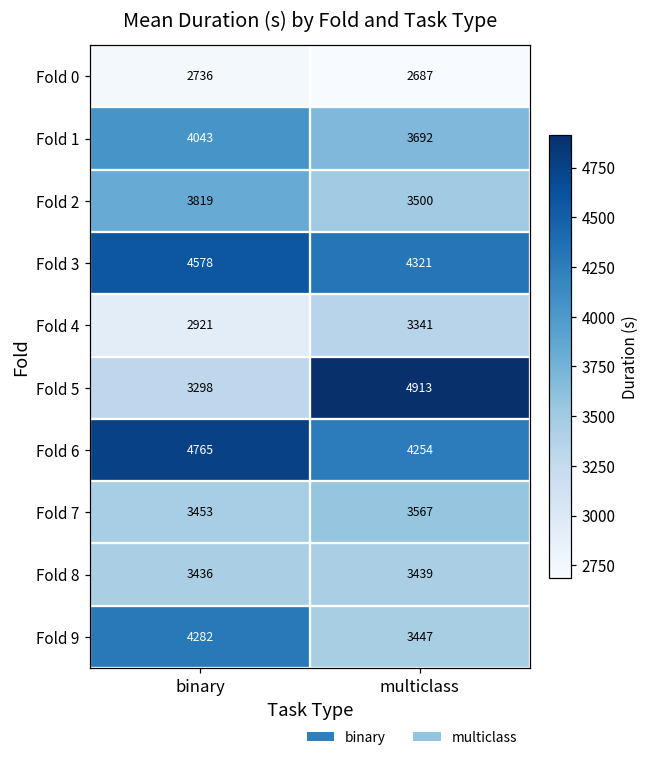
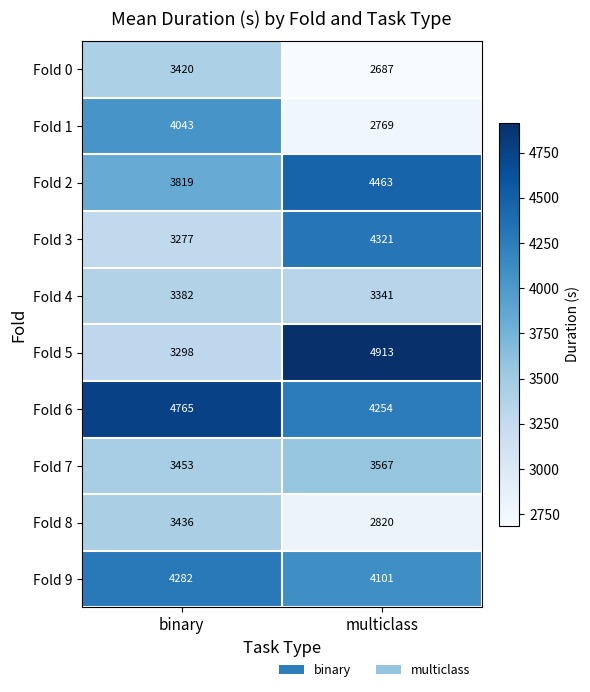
Fold 0, binary: 2736 -> 3420
Fold 1, multiclass: 3692 -> 2769
Fold 2, multiclass: 3500 -> 4463
Fold 3, binary: 4578 -> 3277
Fold 4, binary: 2921 -> 3382
Fold 8, multiclass: 3439 -> 2820
Fold 9, multiclass: 3447 -> 4101
